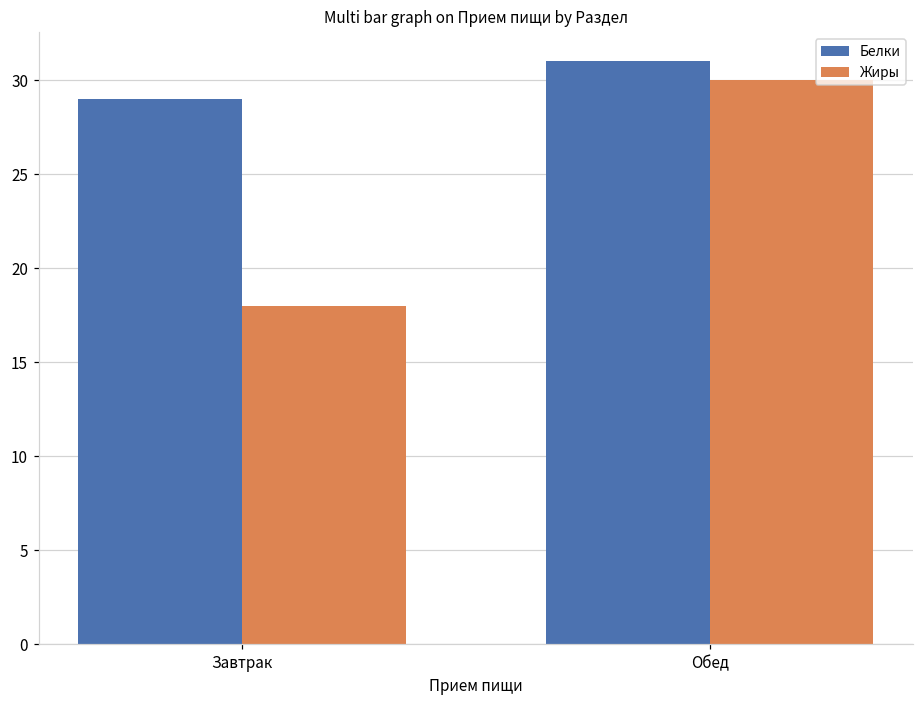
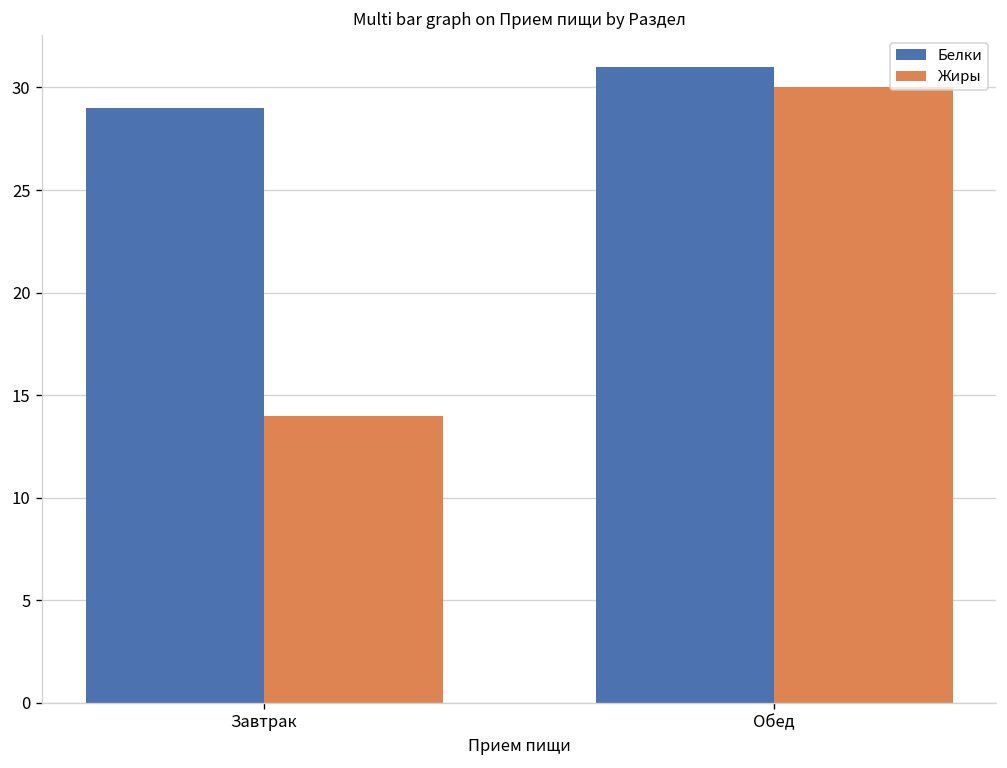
Жиры, Завтрак: 18 -> 14
